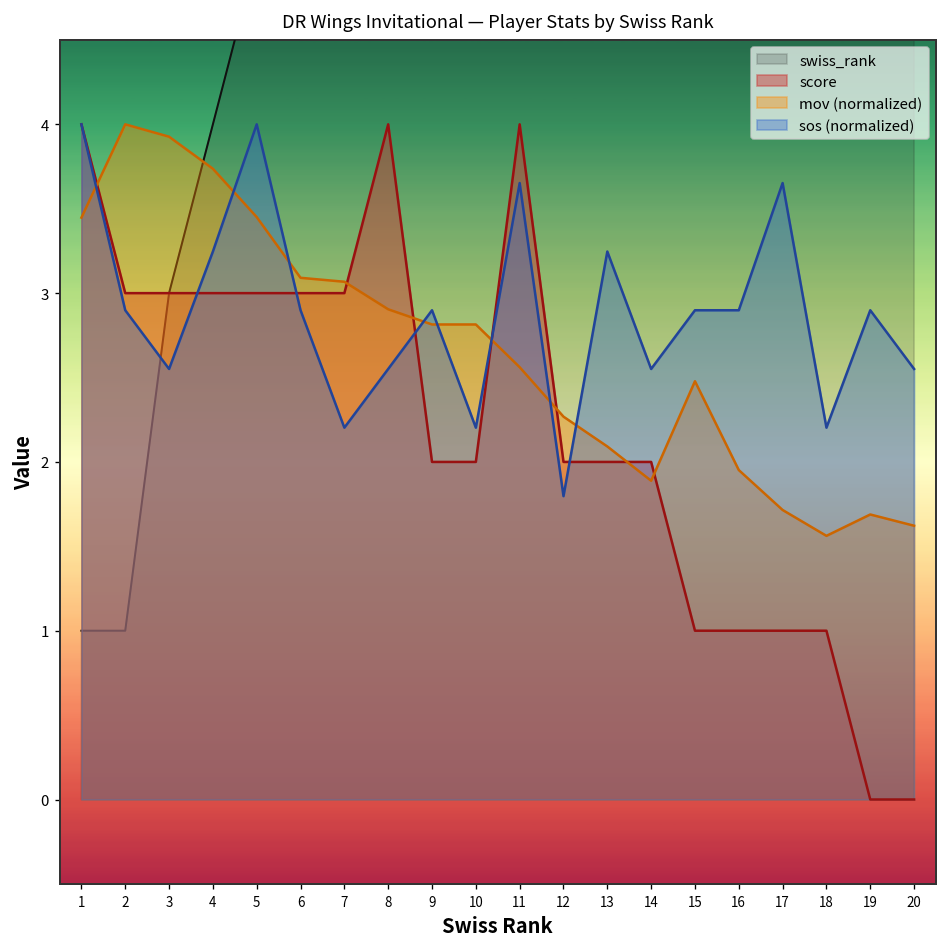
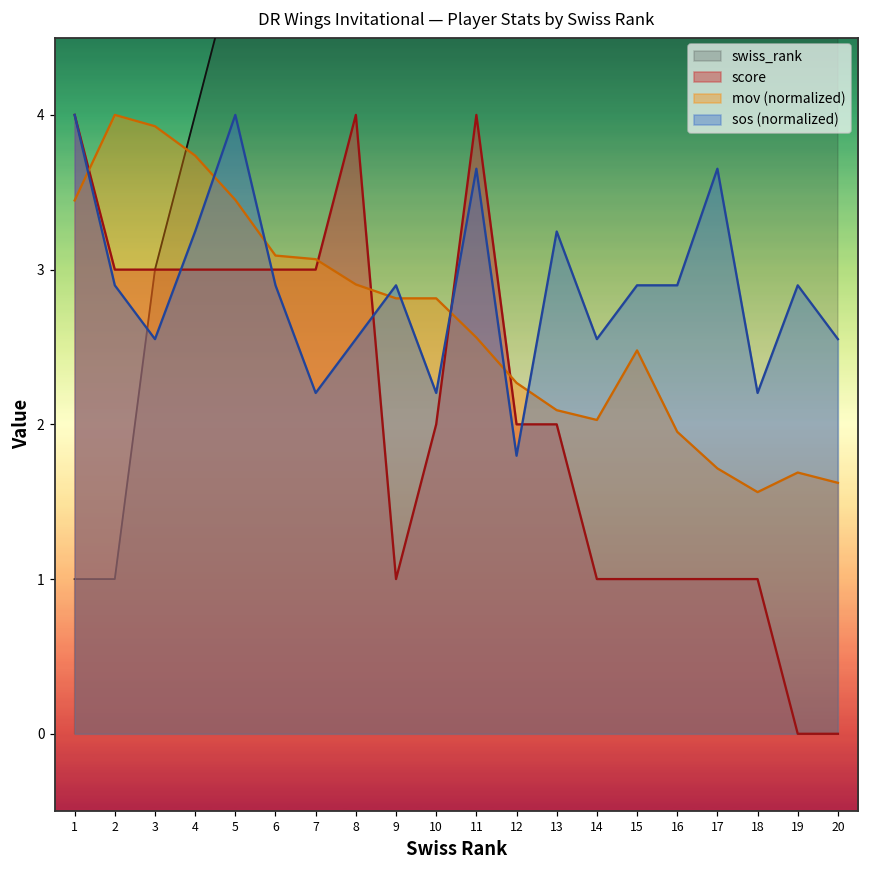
score, 9: 2 -> 1
score, 14: 2 -> 1
mov (normalized), 14: 1.89 -> 2.03
